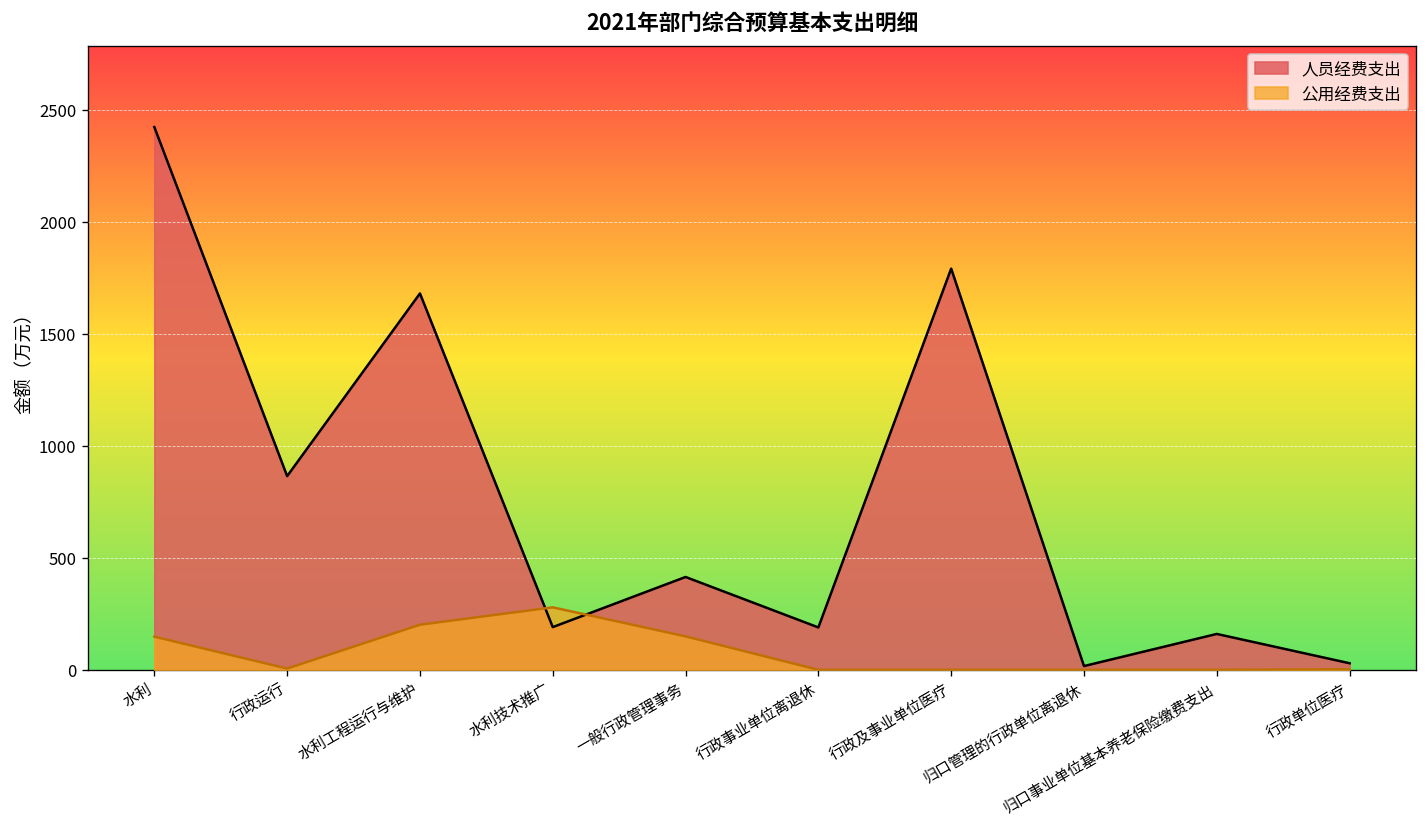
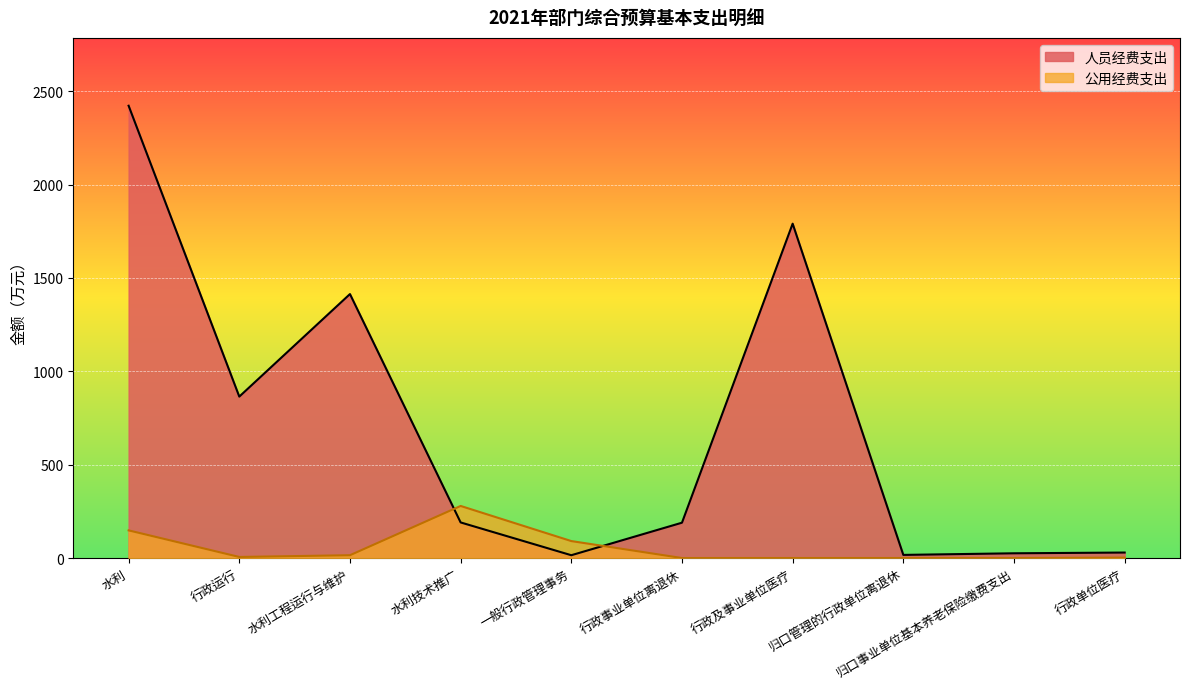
人员经费支出, 水利工程运行与维护: 1680 -> 1410
公用经费支出, 水利工程运行与维护: 200 -> 20
人员经费支出, 一般行政管理事务: 410 -> 20
公用经费支出, 一般行政管理事务: 150 -> 90
人员经费支出, 归口事业单位基本养老保险缴费支出: 160 -> 30
